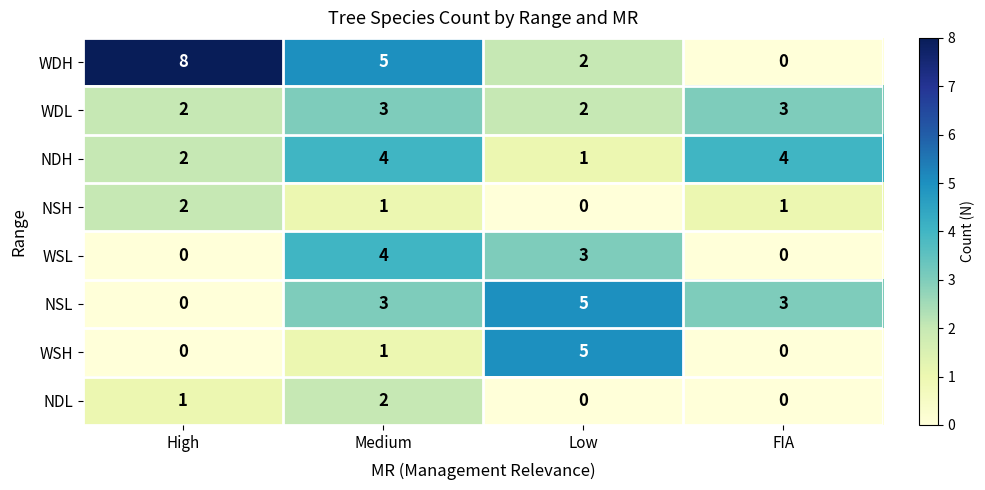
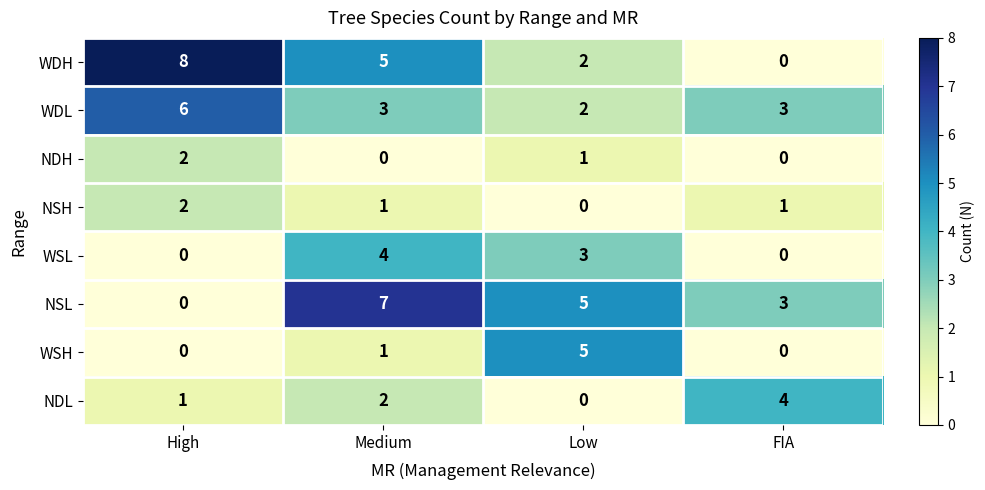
WDL, High: 2 -> 6
NDH, Medium: 4 -> 0
NDH, FIA: 4 -> 0
NSL, Medium: 3 -> 7
NDL, FIA: 0 -> 4
